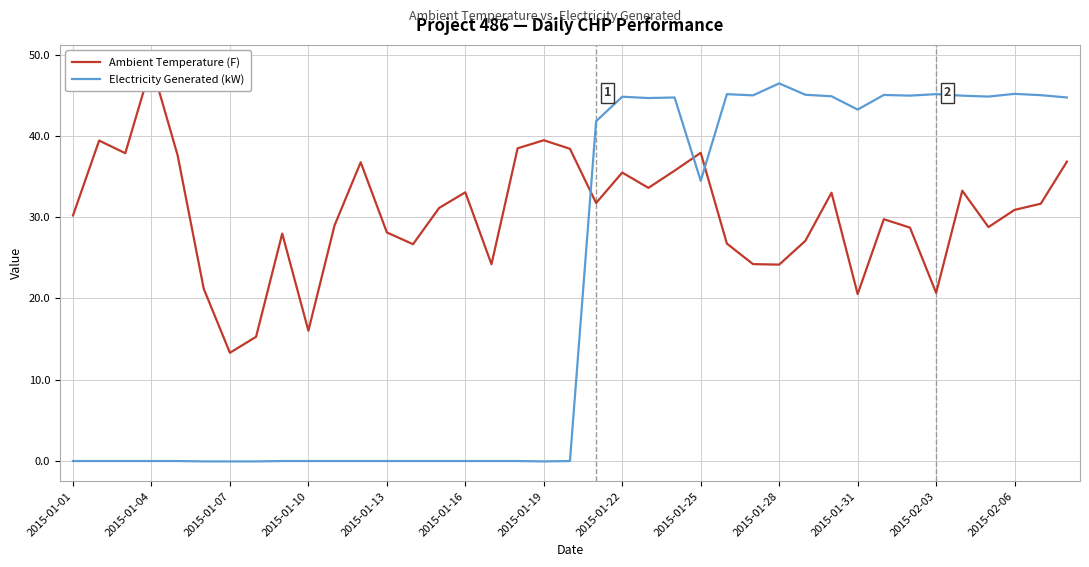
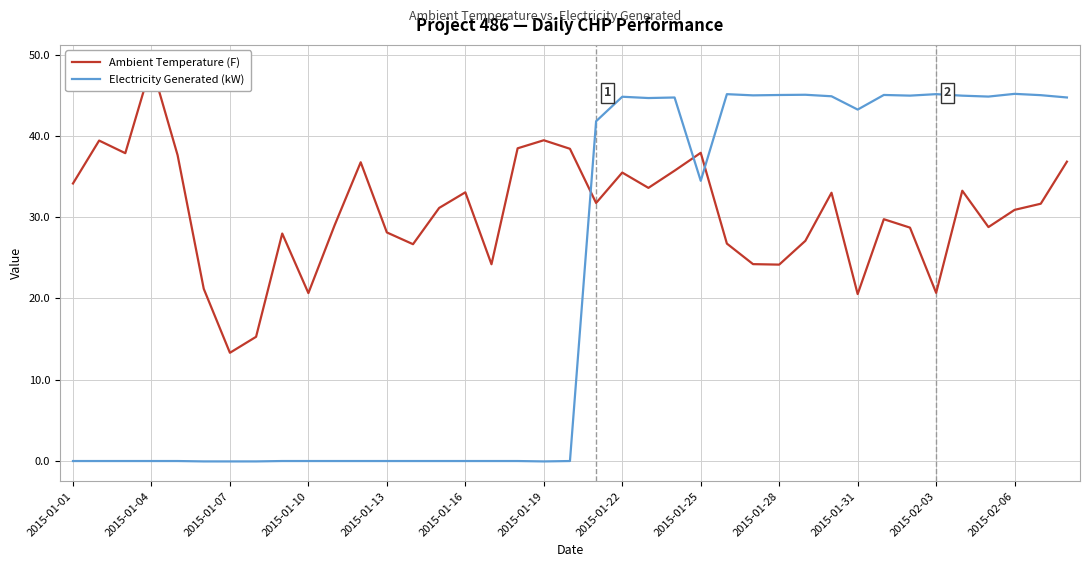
Ambient Temperature (F), 2015-01-01: 30 -> 34
Ambient Temperature (F), 2015-01-10: 16 -> 21
Electricity Generated (kW), 2015-01-28: 46 -> 45
